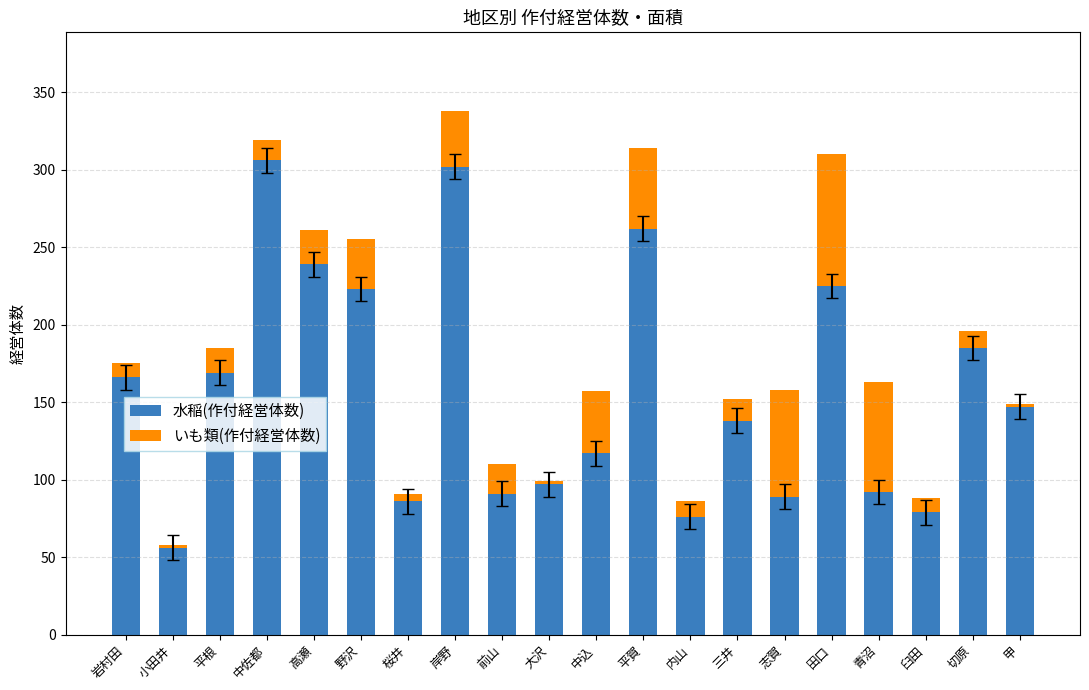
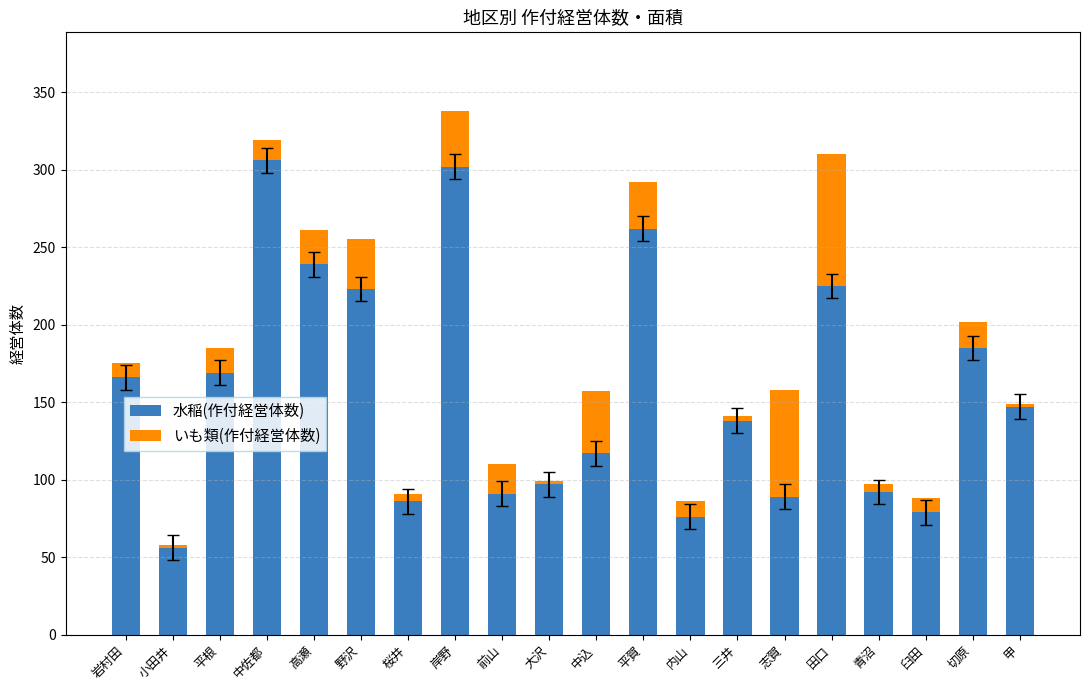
いも類(作付経営体数), 平賀: 52 -> 30
いも類(作付経営体数), 三井: 14 -> 3
いも類(作付経営体数), 青沼: 71 -> 5
いも類(作付経営体数), 切原: 11 -> 17
